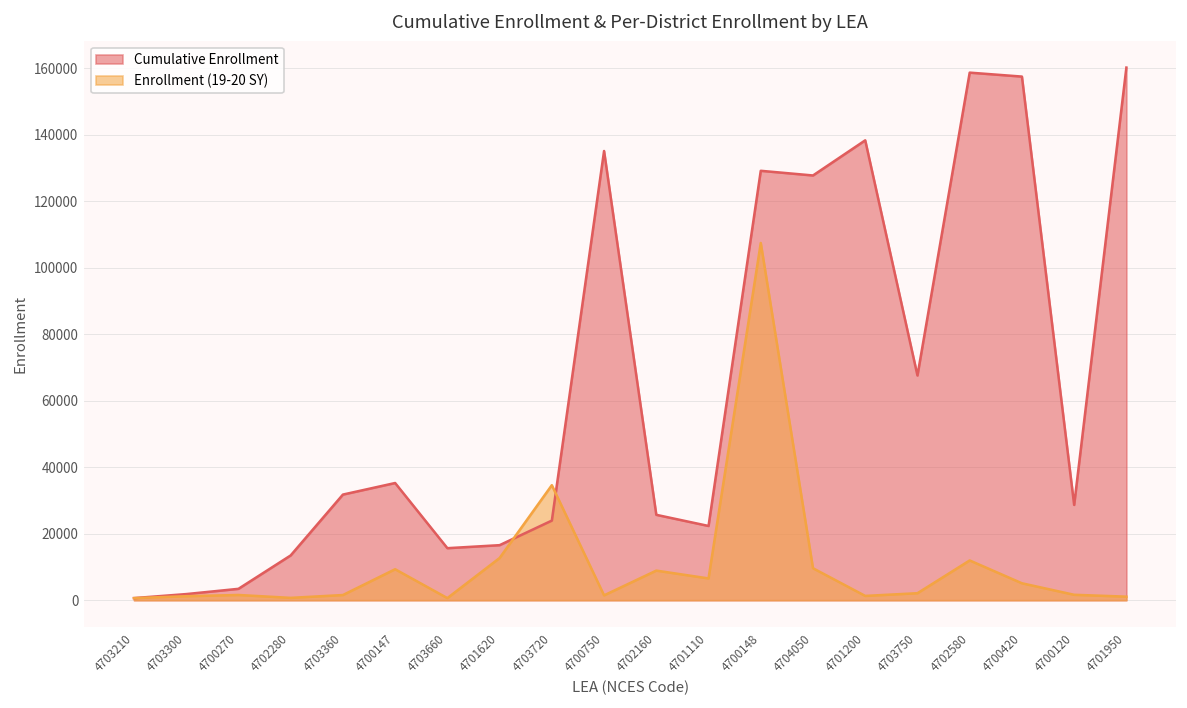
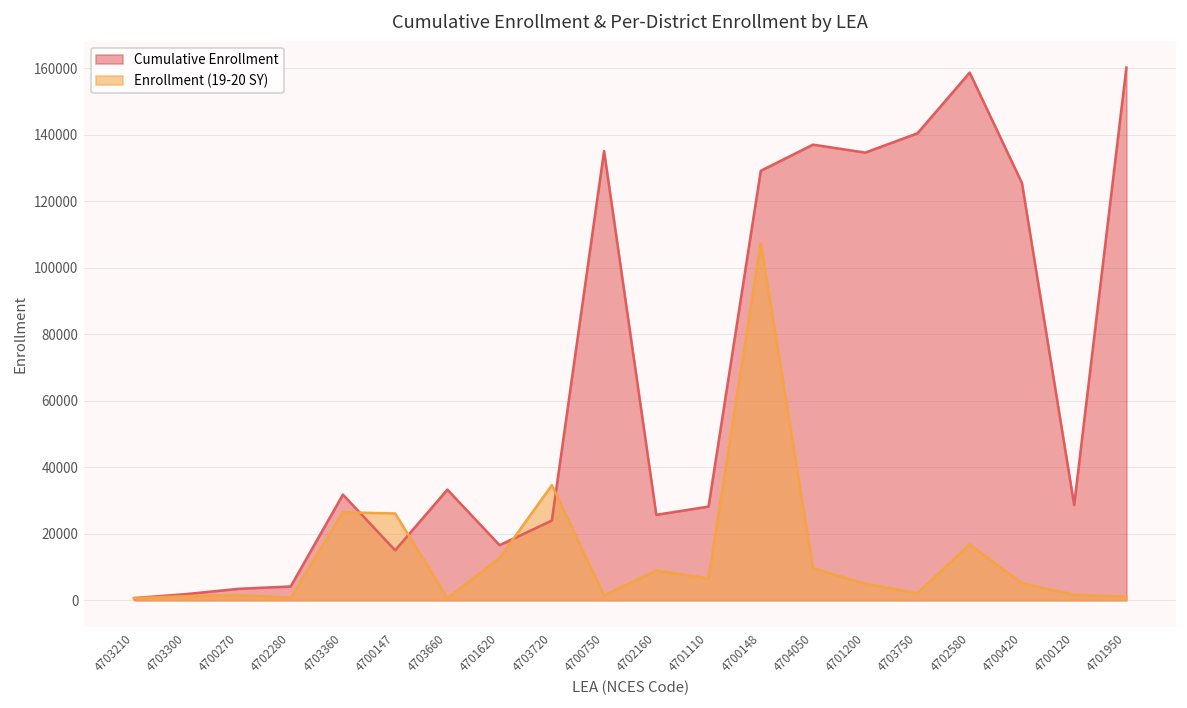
Cumulative Enrollment, 4702280: 13000 -> 4000
Enrollment (19-20 SY), 4703360: 2000 -> 26000
Cumulative Enrollment, 4700147: 35000 -> 15000
Enrollment (19-20 SY), 4700147: 9000 -> 26000
Cumulative Enrollment, 4703660: 16000 -> 33000
Cumulative Enrollment, 4701110: 22000 -> 28000
Cumulative Enrollment, 4704050: 128000 -> 137000
Cumulative Enrollment, 4701200: 138000 -> 135000
Enrollment (19-20 SY), 4701200: 1000 -> 5000
Cumulative Enrollment, 4703750: 68000 -> 140000
Enrollment (19-20 SY), 4702580: 12000 -> 17000
Cumulative Enrollment, 4700420: 158000 -> 126000
